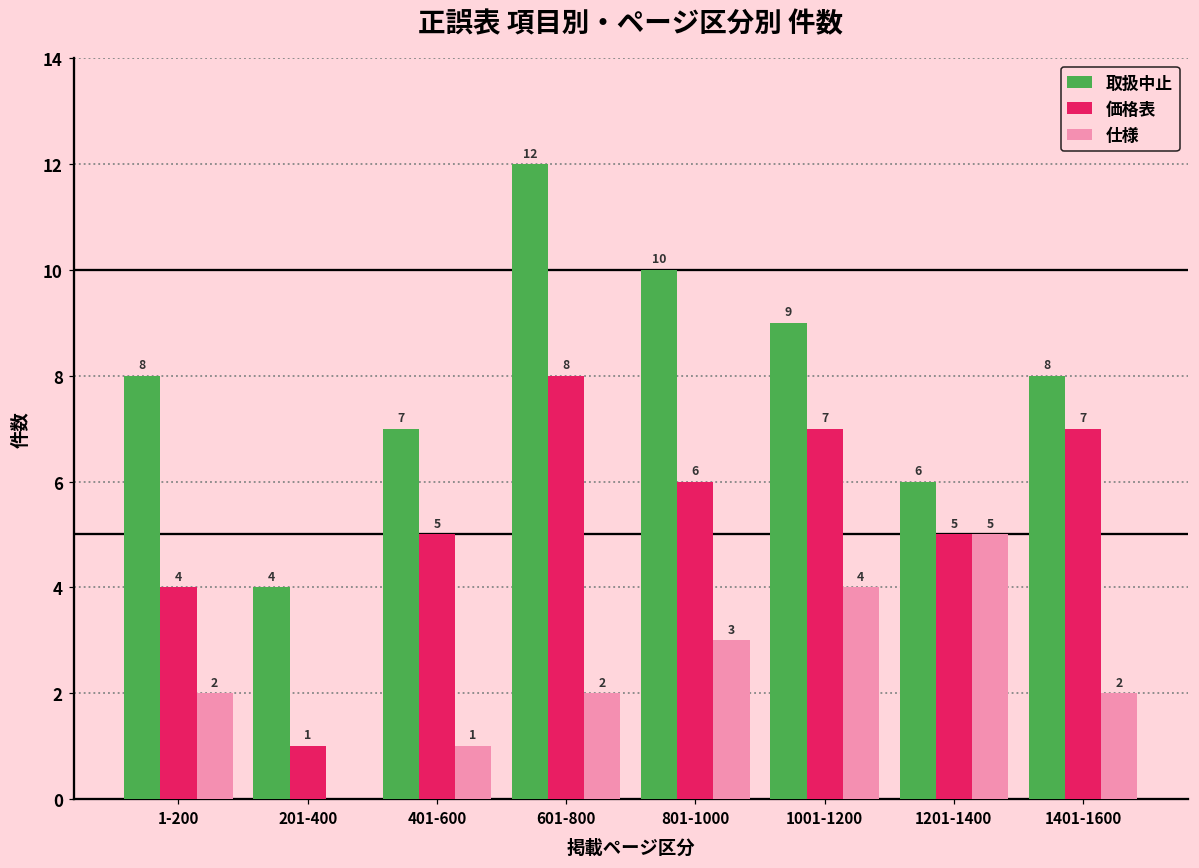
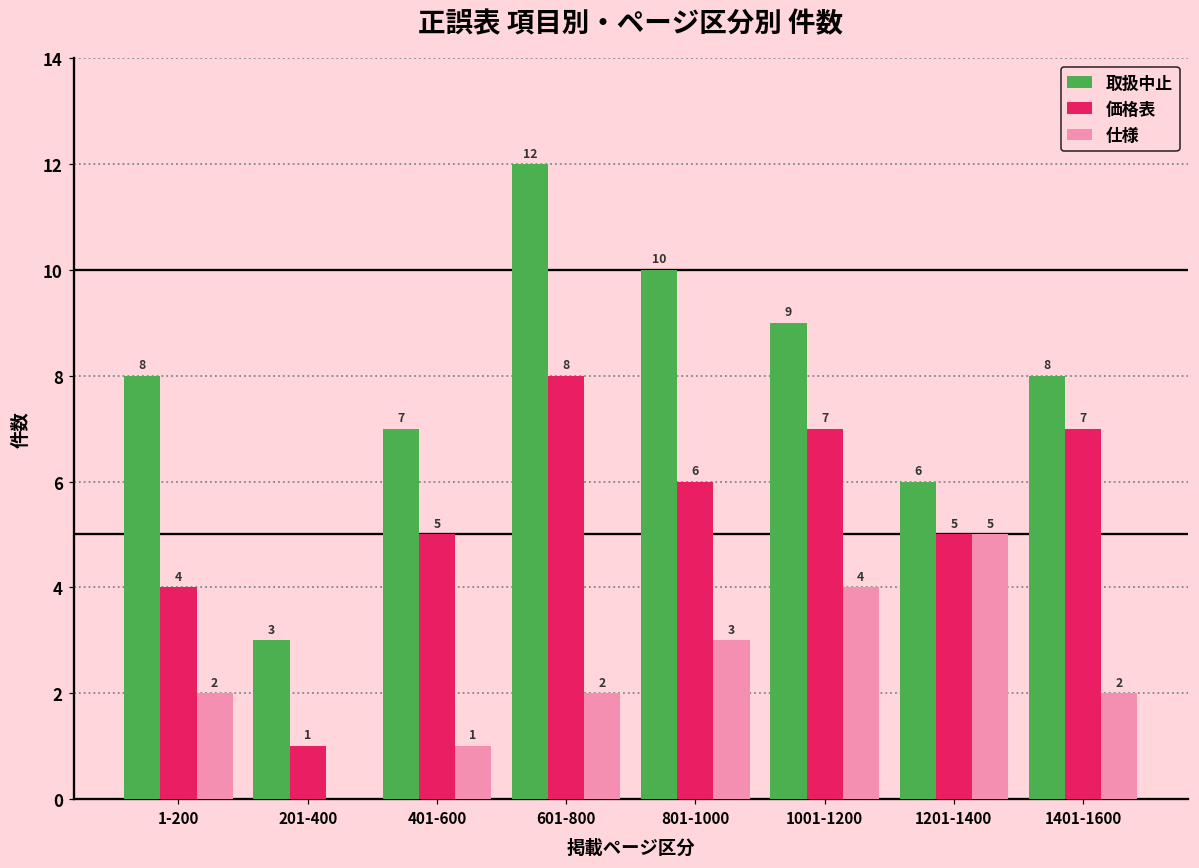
取扱中止, 201-400: 4 -> 3
